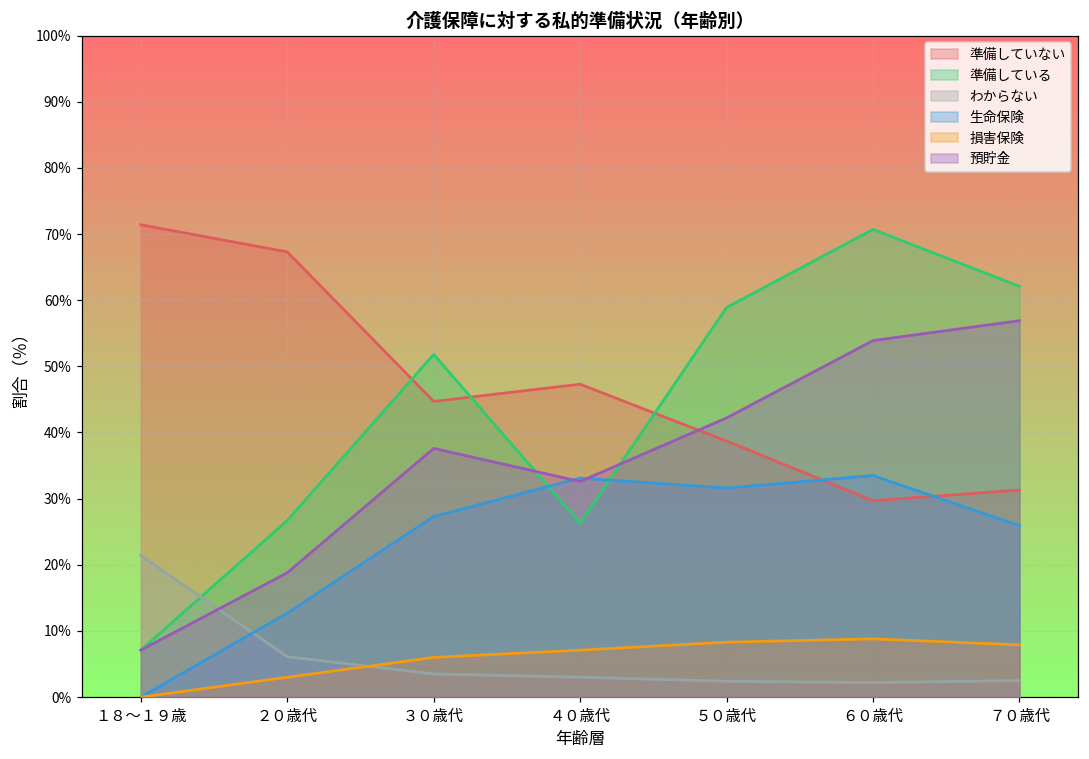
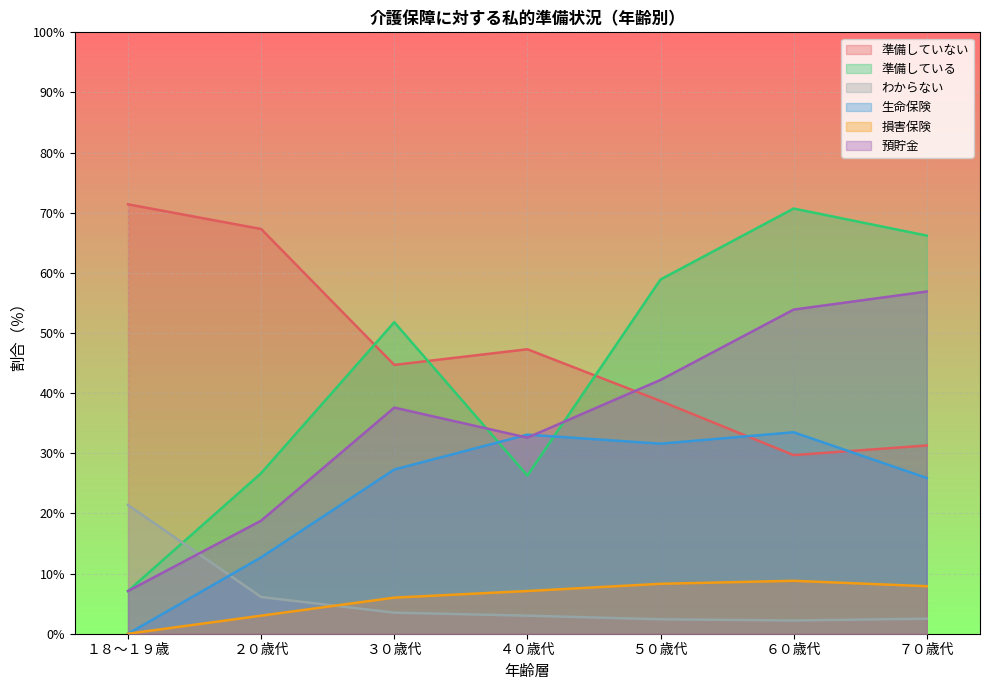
準備している, ７０歳代: 62% -> 66%
